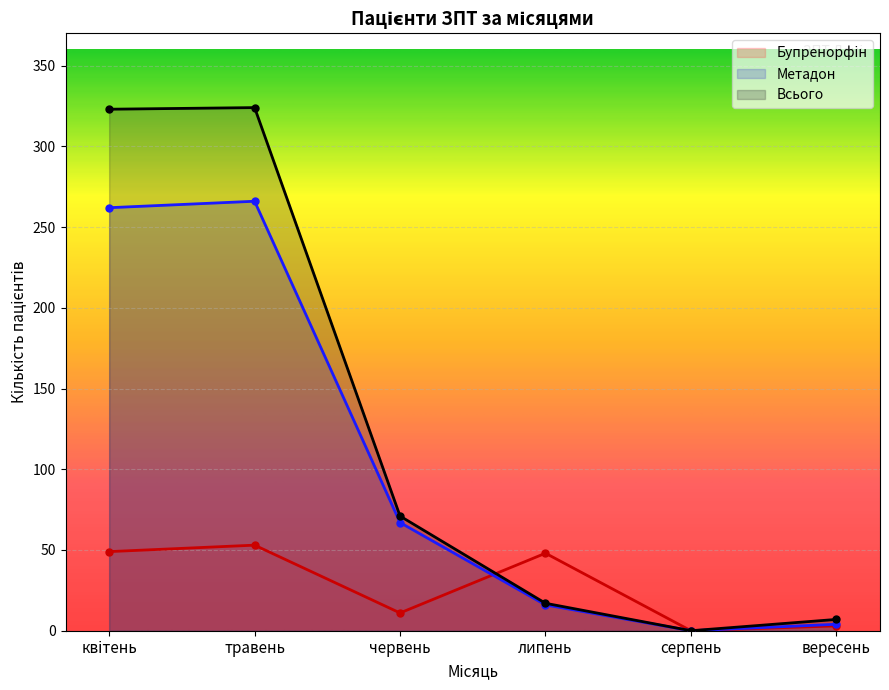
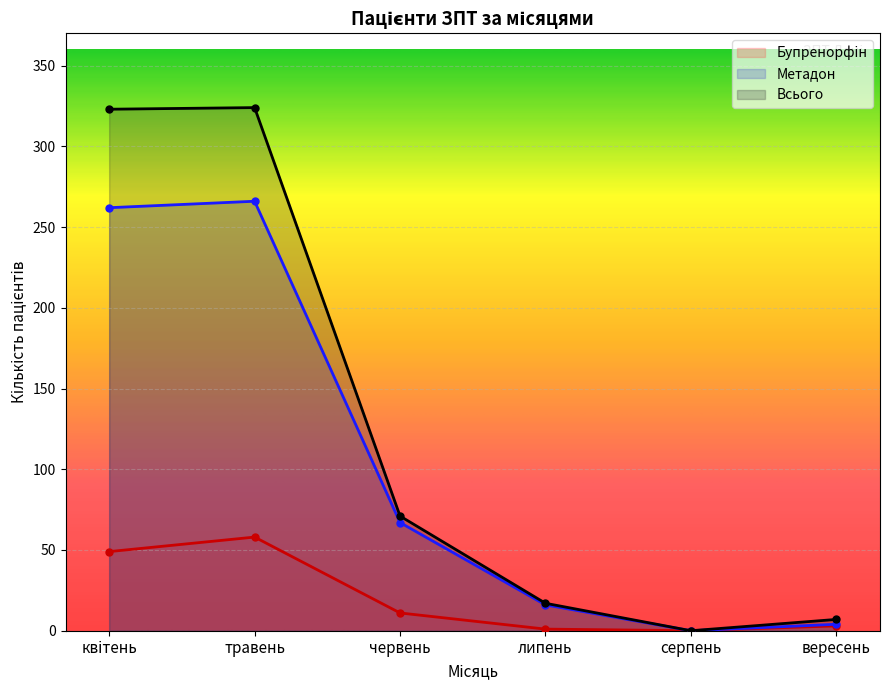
Бупренорфін, травень: 53 -> 58
Бупренорфін, липень: 48 -> 1
